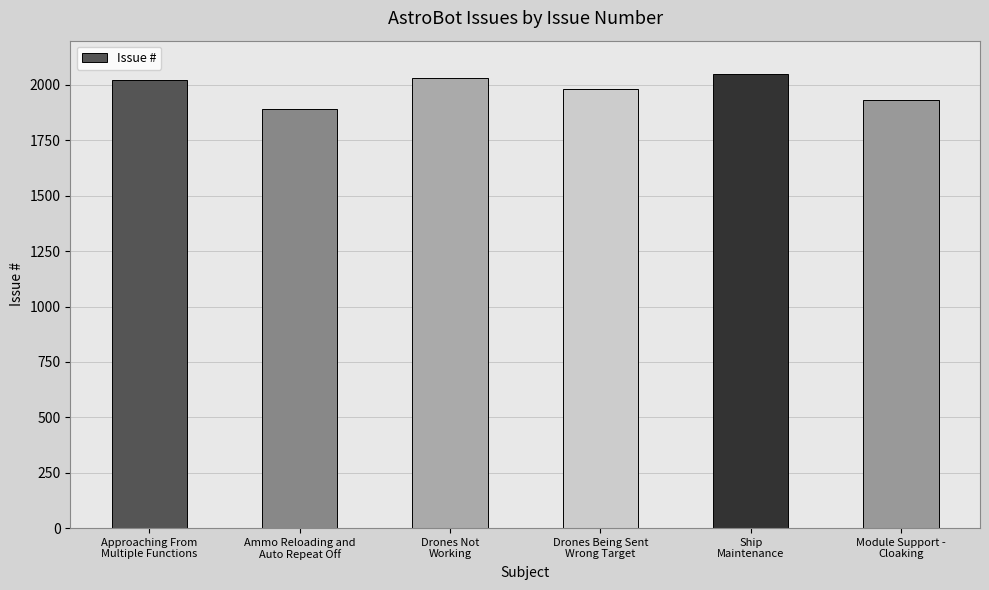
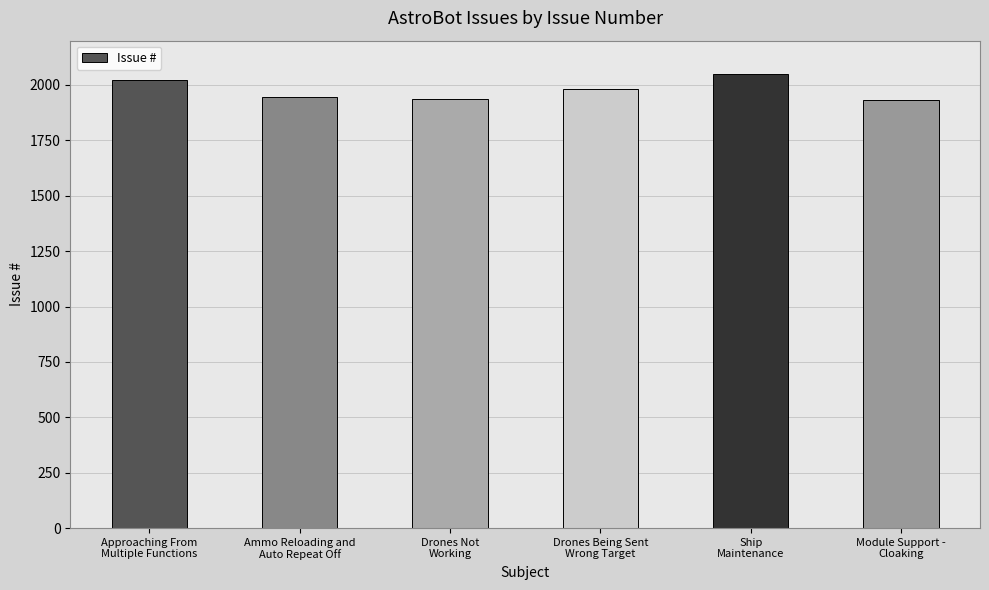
Ammo Reloading and Auto Repeat Off: 1890 -> 1940
Drones Not Working: 2030 -> 1940
